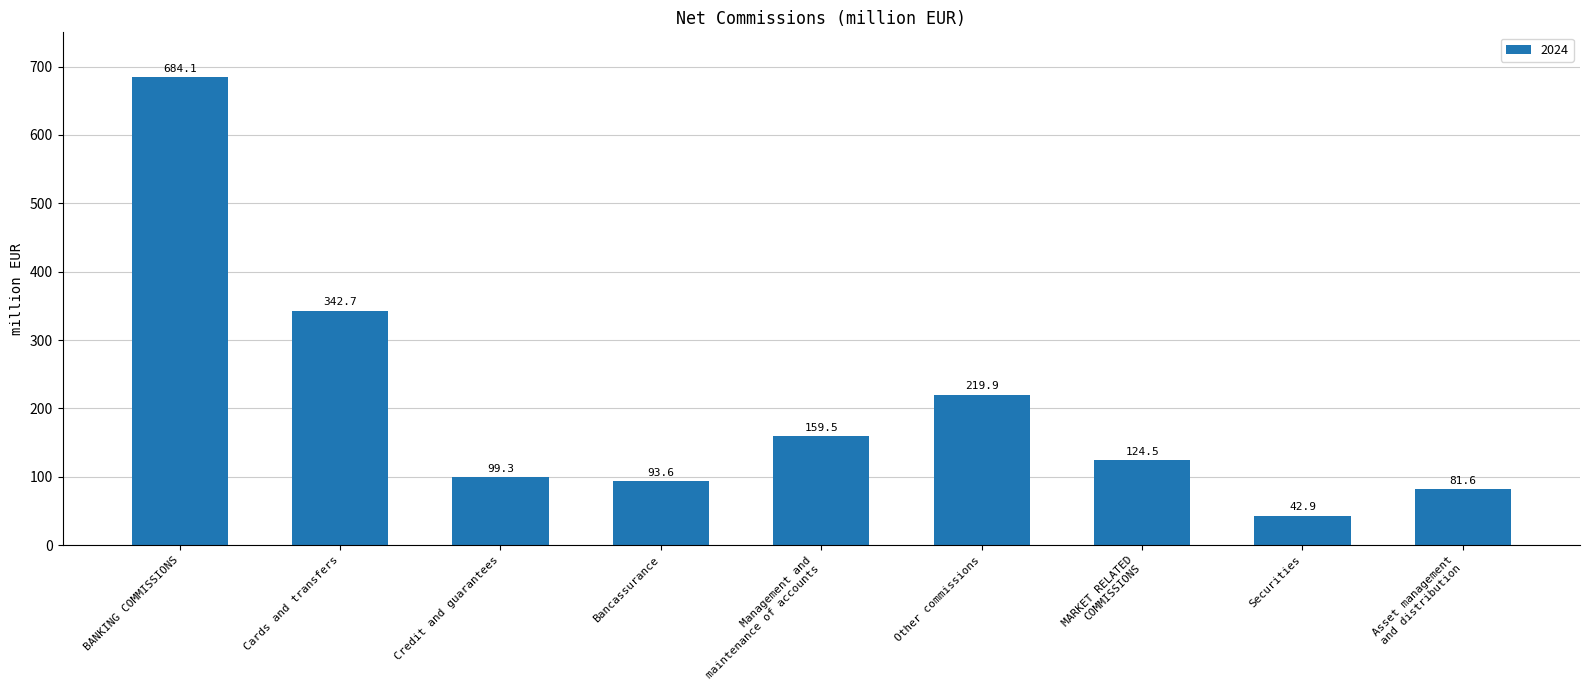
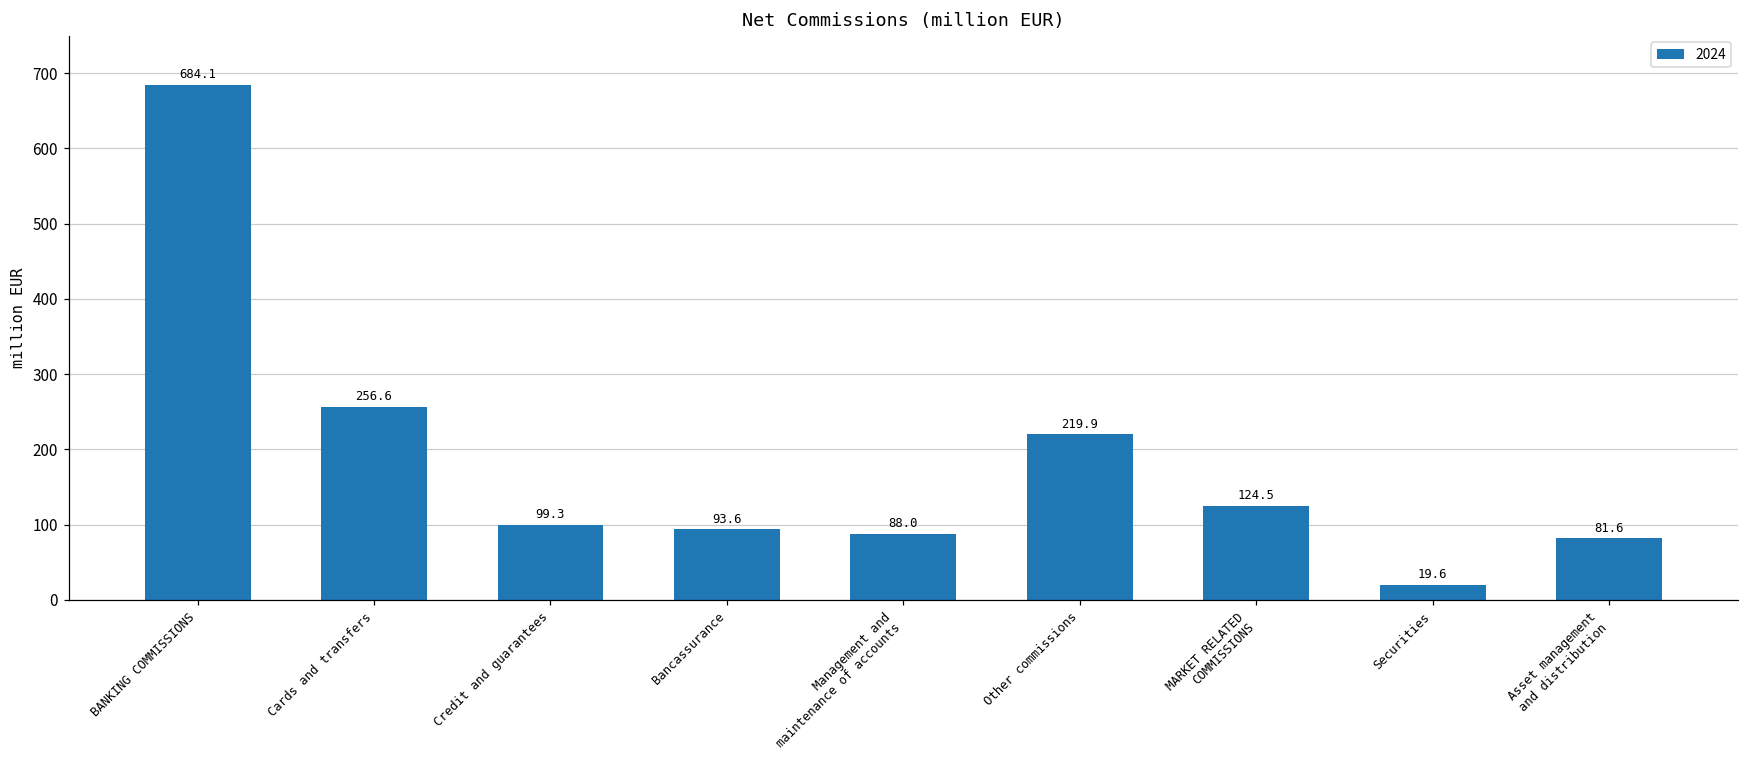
Cards and transfers: 342.7 -> 256.6
Management and maintenance of accounts: 159.5 -> 88.0
Securities: 42.9 -> 19.6
